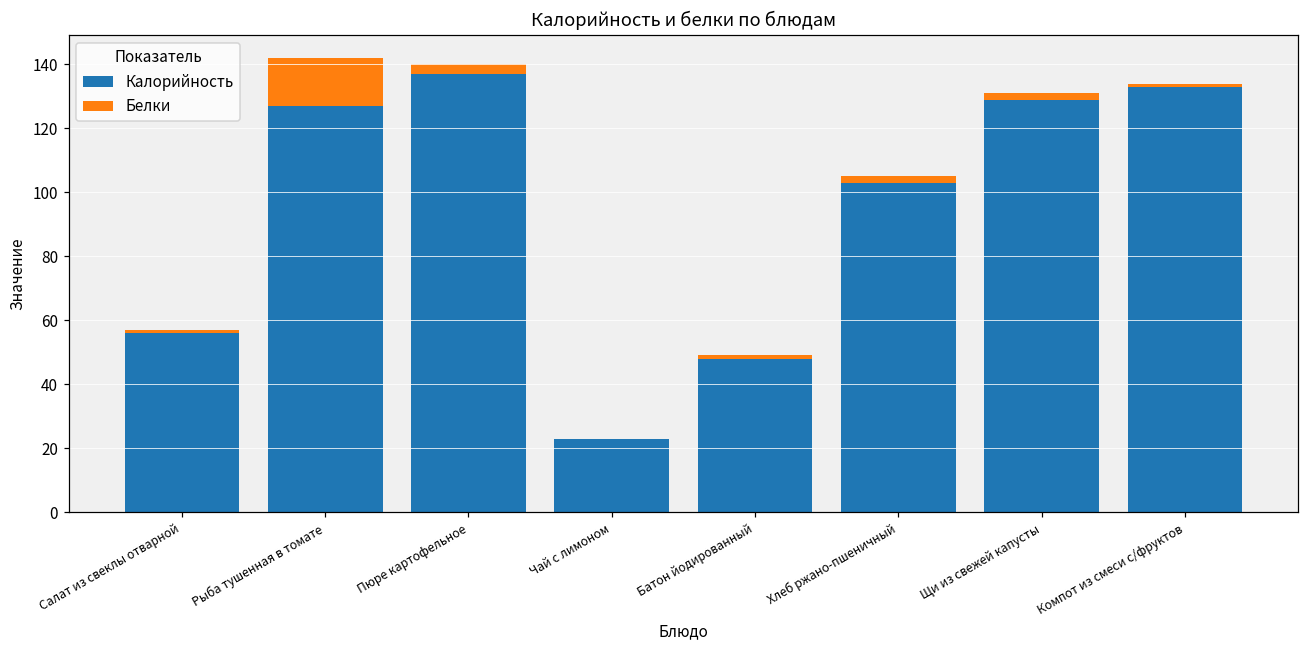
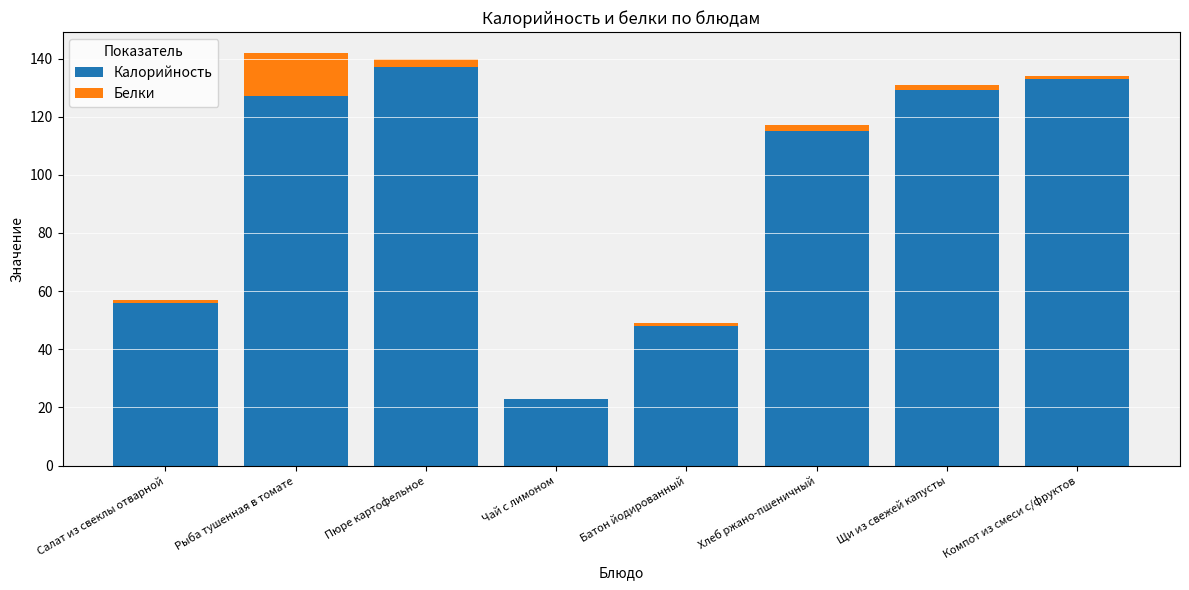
Калорийность, Хлеб ржано-пшеничный: 103 -> 115
